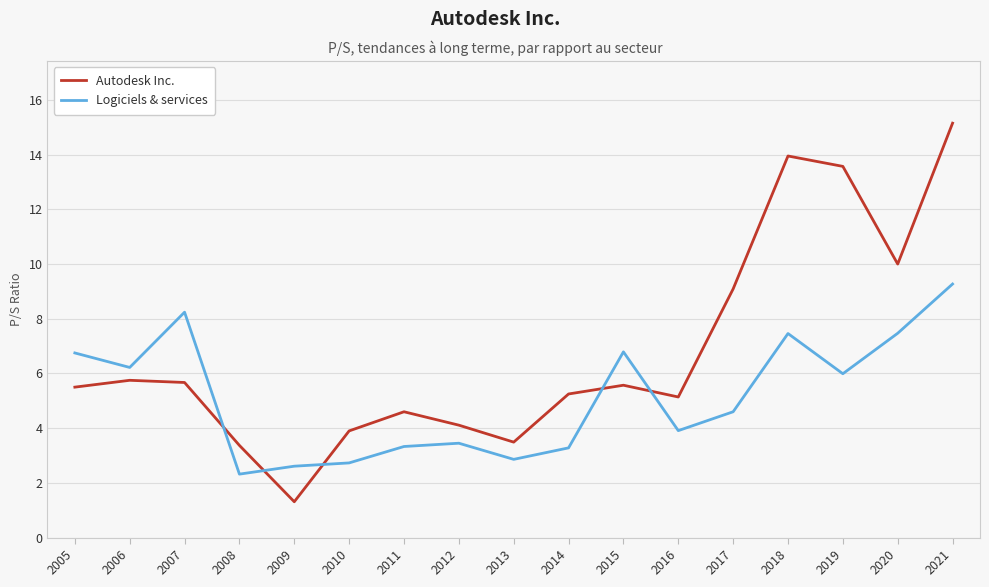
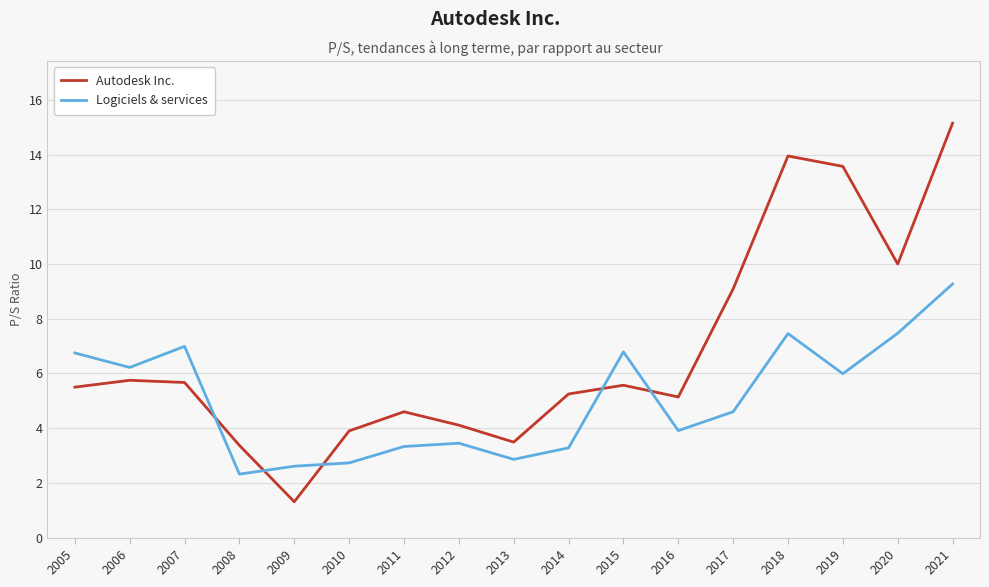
Logiciels & services, 2007: 8.2 -> 7.0
